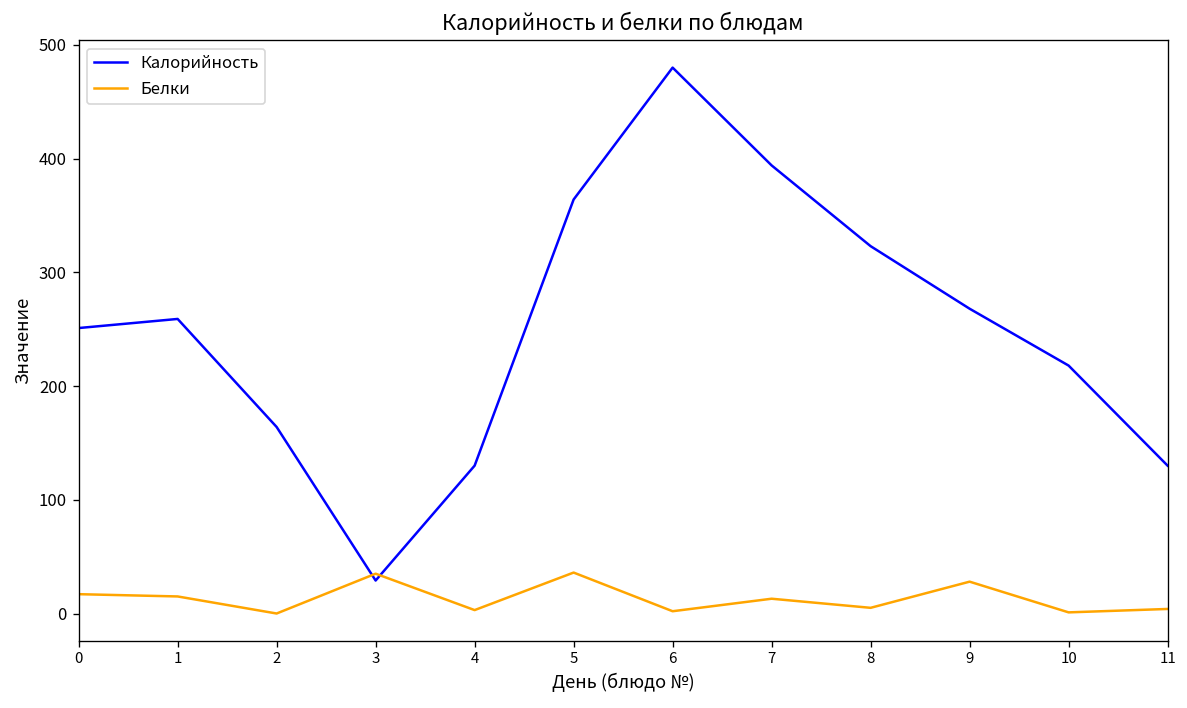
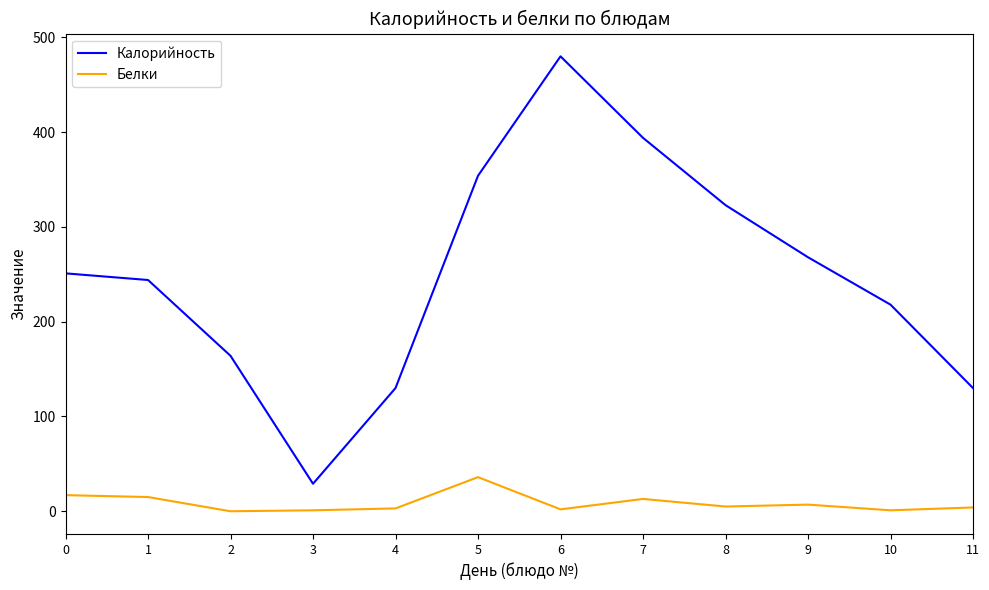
Калорийность, 1: 260 -> 240
Белки, 3: 40 -> 0
Калорийность, 5: 360 -> 350
Белки, 9: 30 -> 10
